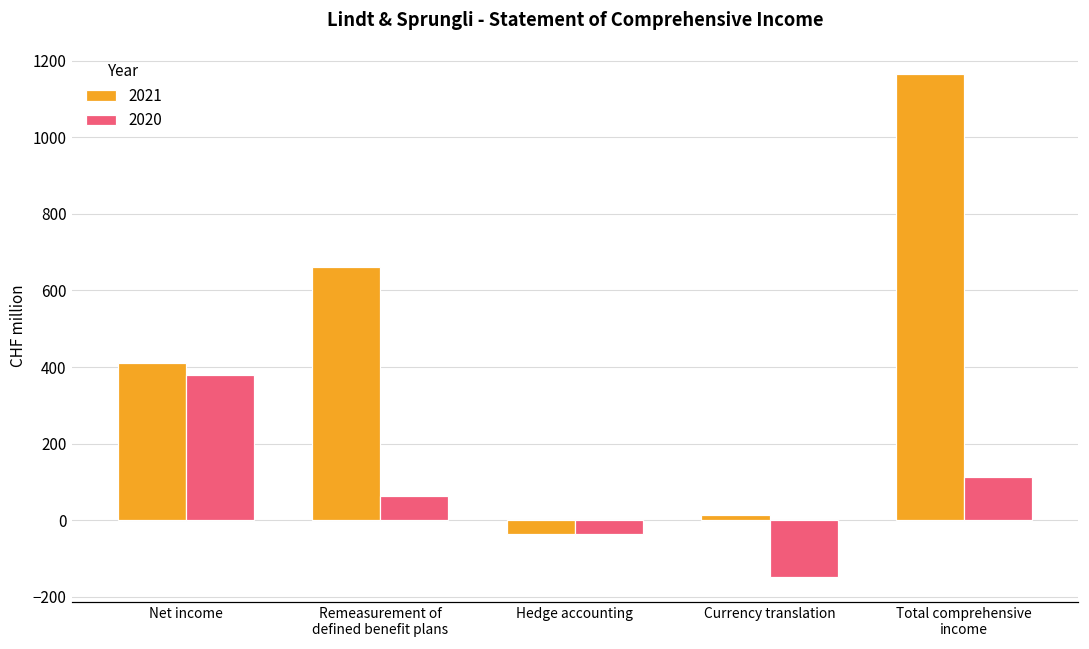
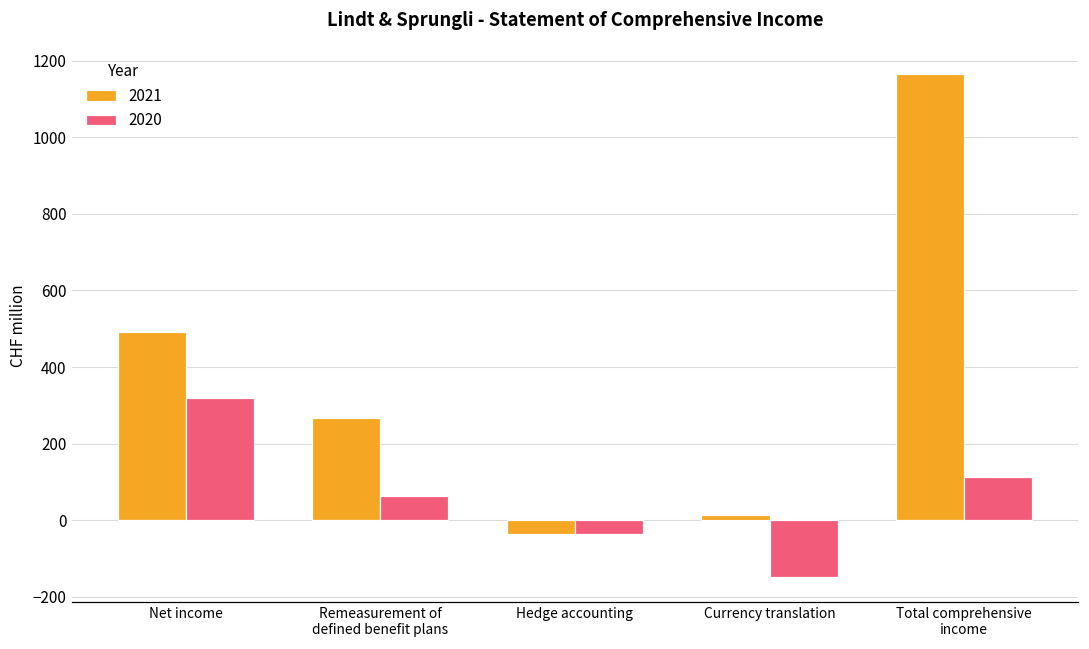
2021, Net income: 410 -> 490
2020, Net income: 380 -> 320
2021, Remeasurement of defined benefit plans: 660 -> 270
